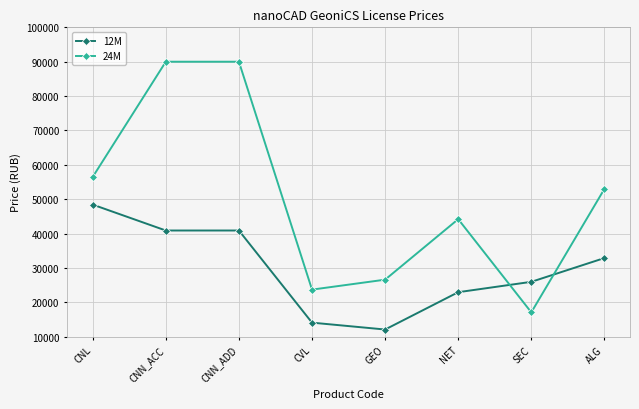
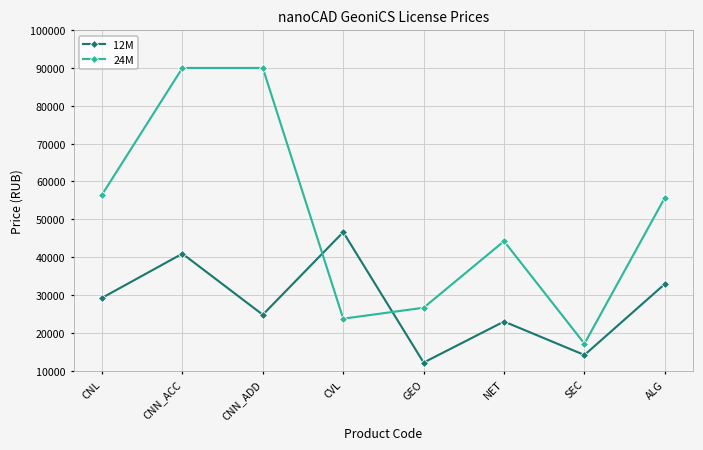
12M, CNL: 48000 -> 29000
12M, CNN_ADD: 41000 -> 25000
12M, CVL: 14000 -> 47000
12M, SEC: 26000 -> 14000
24M, ALG: 53000 -> 56000
